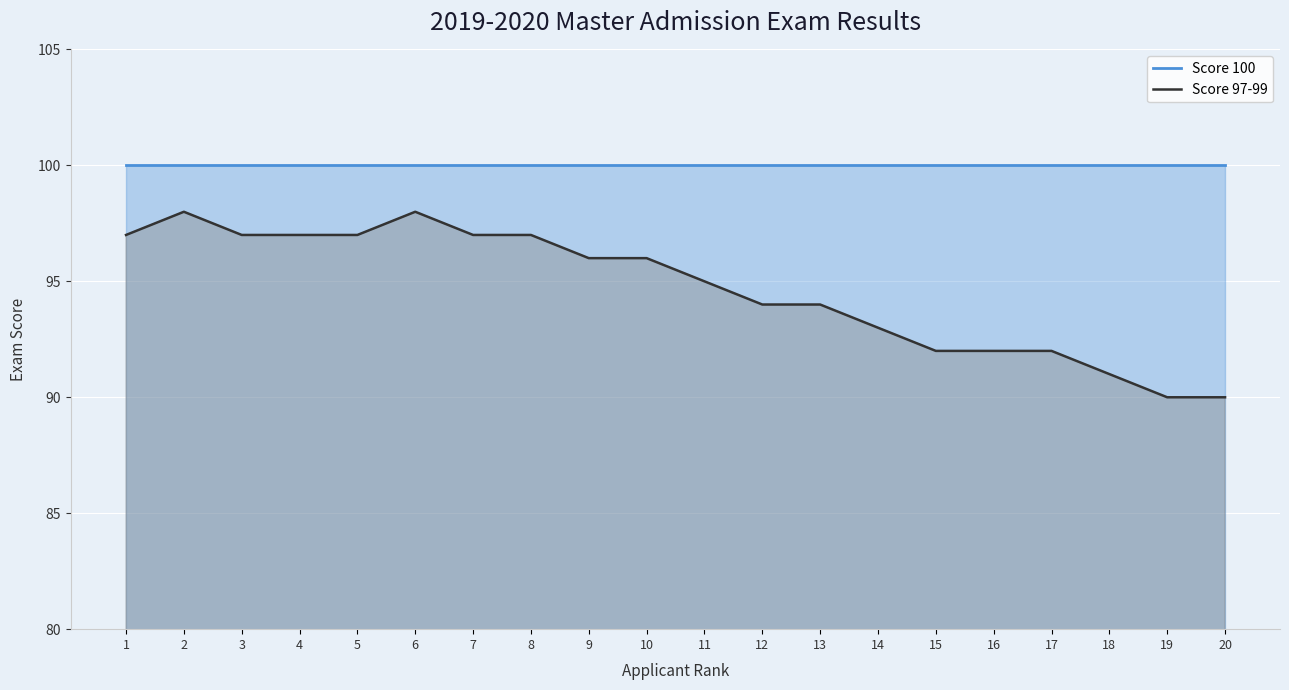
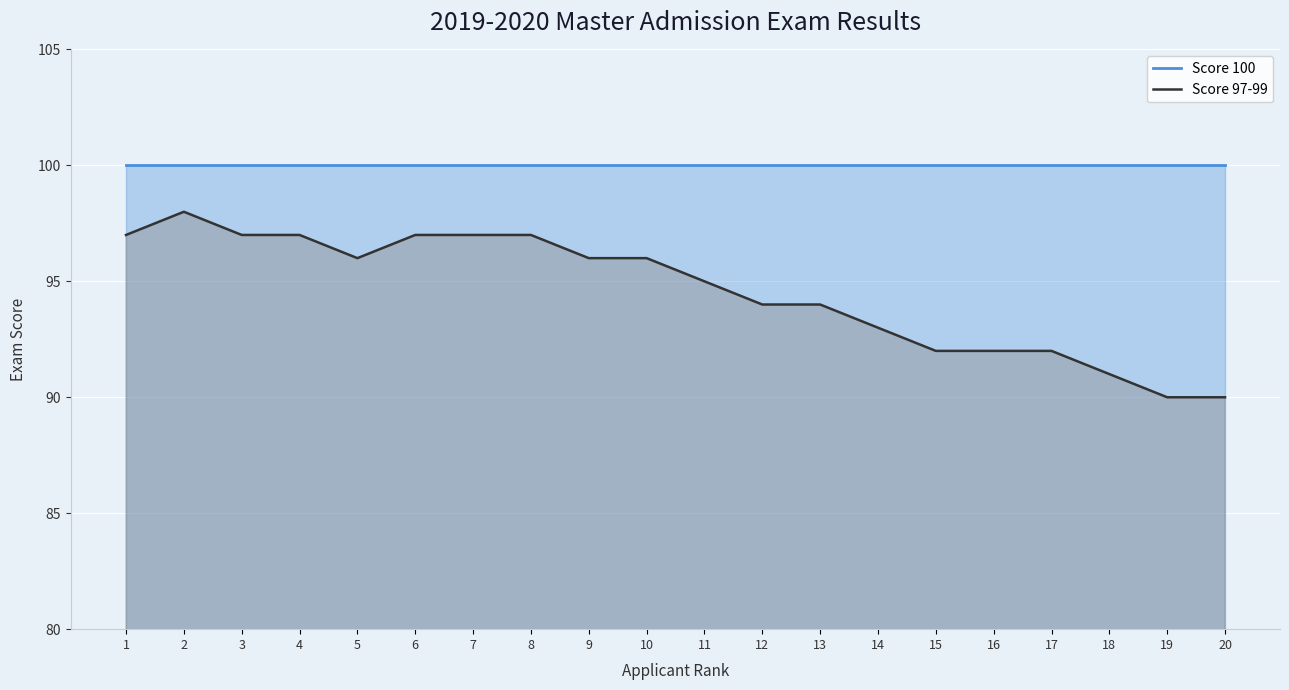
Score 97-99, 5: 97 -> 96
Score 97-99, 6: 98 -> 97
